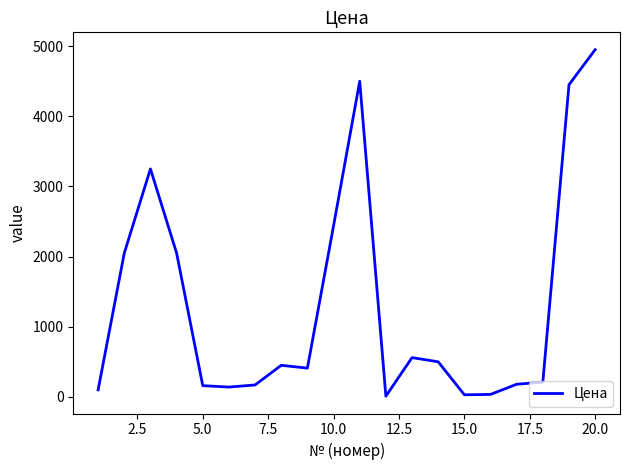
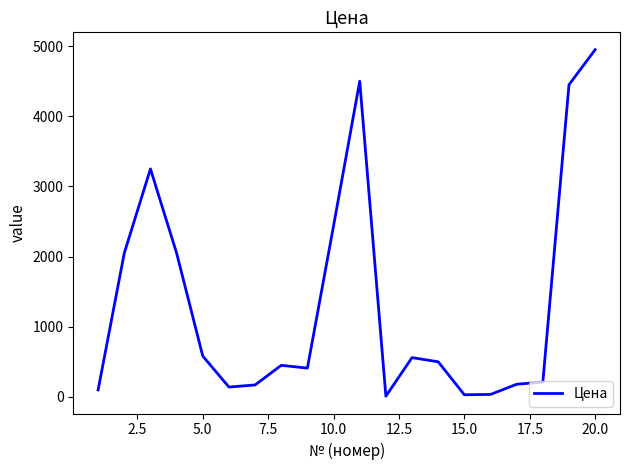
5.0: 200 -> 600
